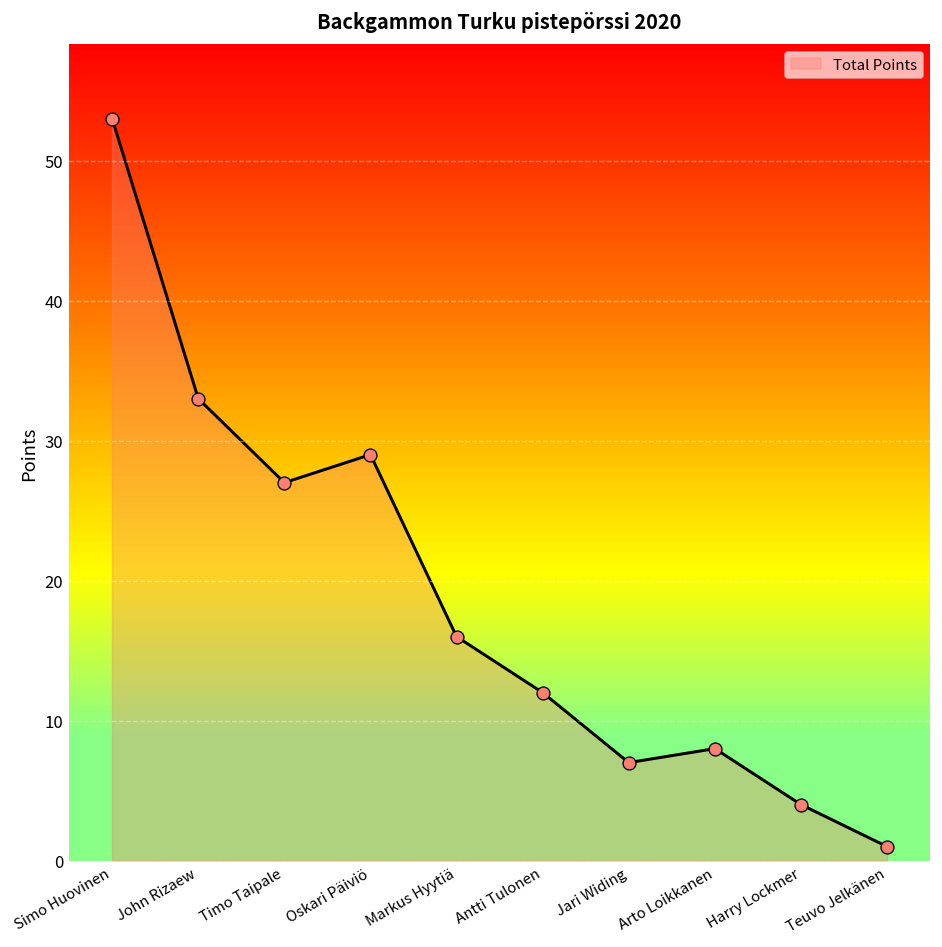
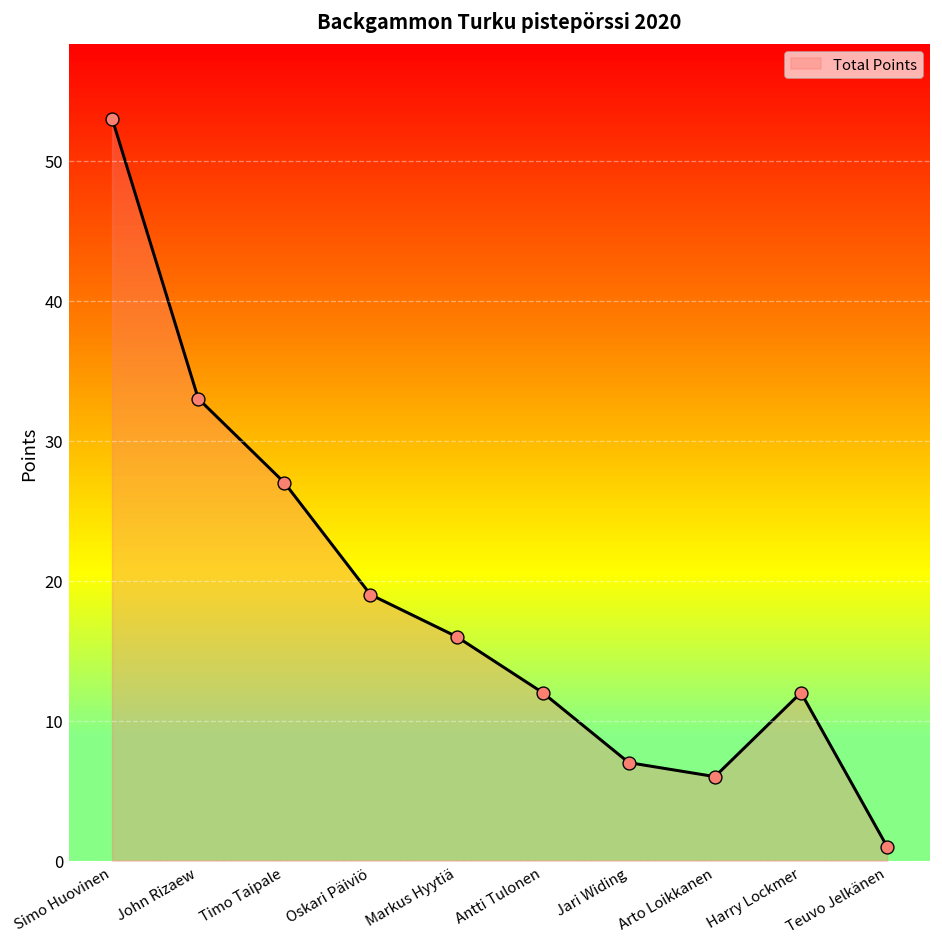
Total Points, Oskari Päiviö: 29 -> 19
Total Points, Arto Loikkanen: 8 -> 6
Total Points, Harry Lockmer: 4 -> 12
